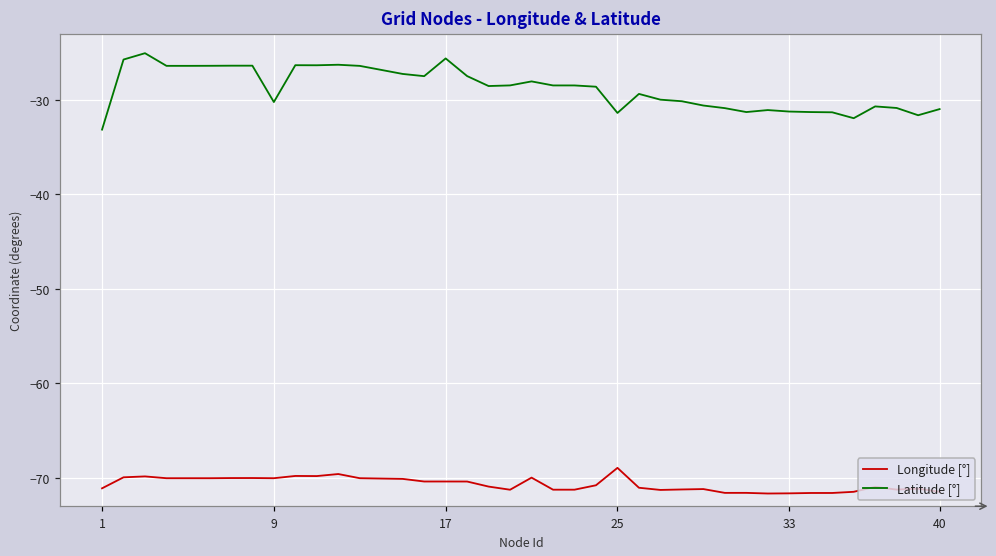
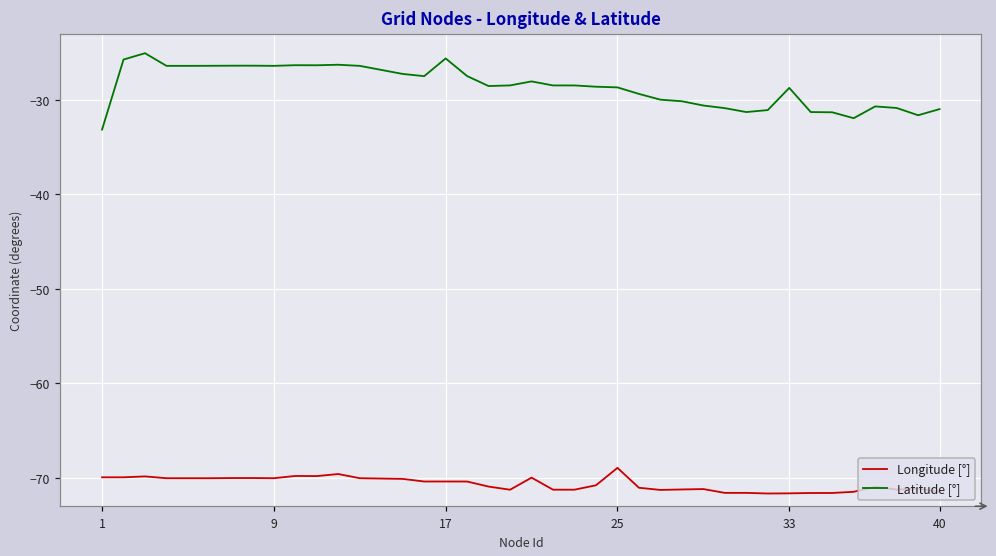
Longitude [°], 1: -71 -> -70
Latitude [°], 9: -30 -> -26
Latitude [°], 25: -31 -> -29
Latitude [°], 33: -31 -> -29
